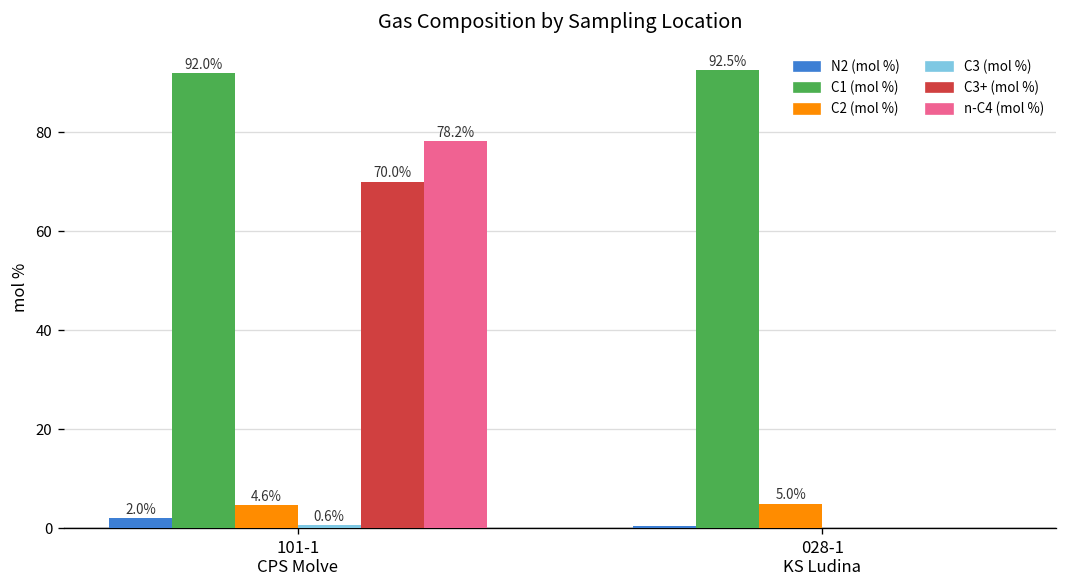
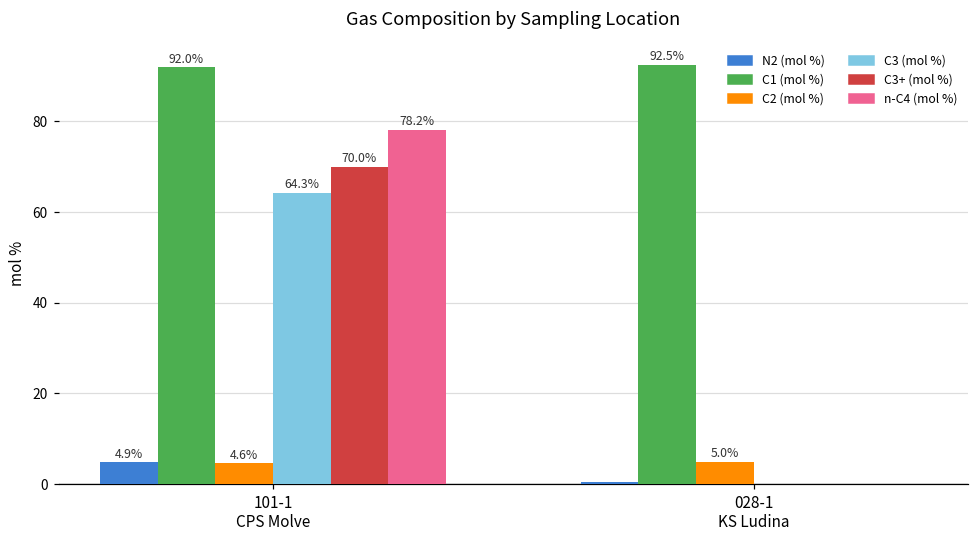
N2 (mol %), 101-1 CPS Molve: 2.0% -> 4.9%
C3 (mol %), 101-1 CPS Molve: 0.6% -> 64.3%
